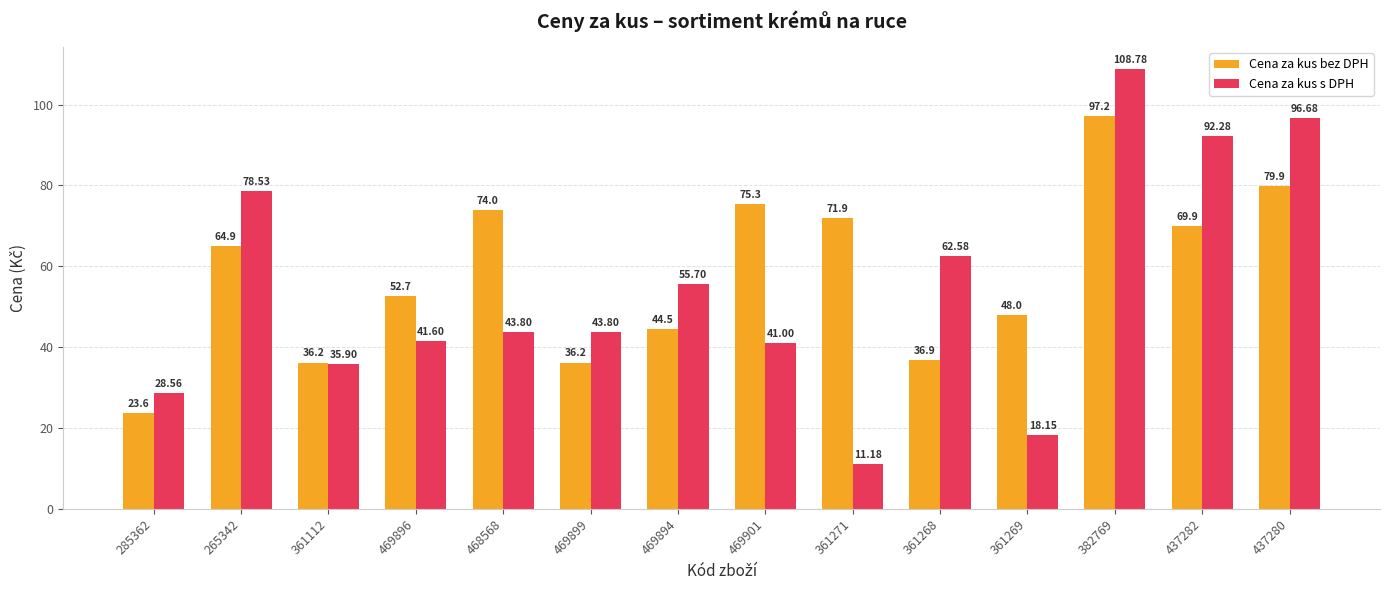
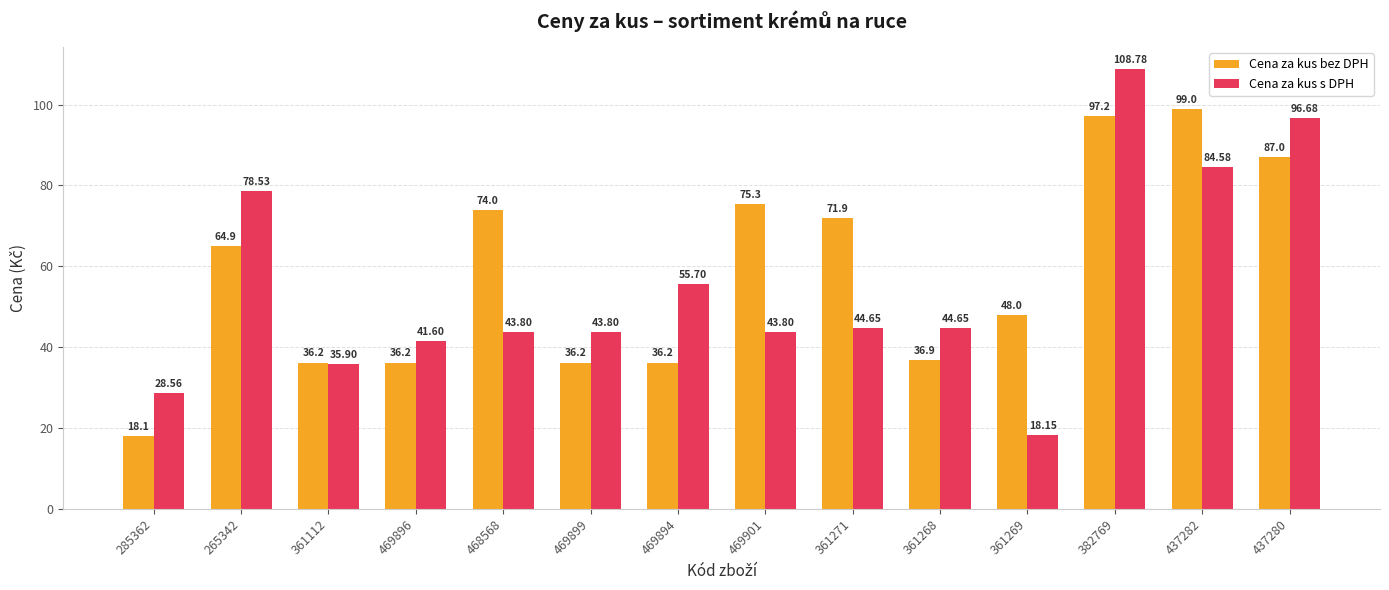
Cena za kus bez DPH, 285362: 23.6 -> 18.1
Cena za kus bez DPH, 469896: 52.7 -> 36.2
Cena za kus bez DPH, 469894: 44.5 -> 36.2
Cena za kus s DPH, 469901: 41.00 -> 43.80
Cena za kus s DPH, 361271: 11.18 -> 44.65
Cena za kus s DPH, 361268: 62.58 -> 44.65
Cena za kus bez DPH, 437282: 69.9 -> 99.0
Cena za kus s DPH, 437282: 92.28 -> 84.58
Cena za kus bez DPH, 437280: 79.9 -> 87.0
